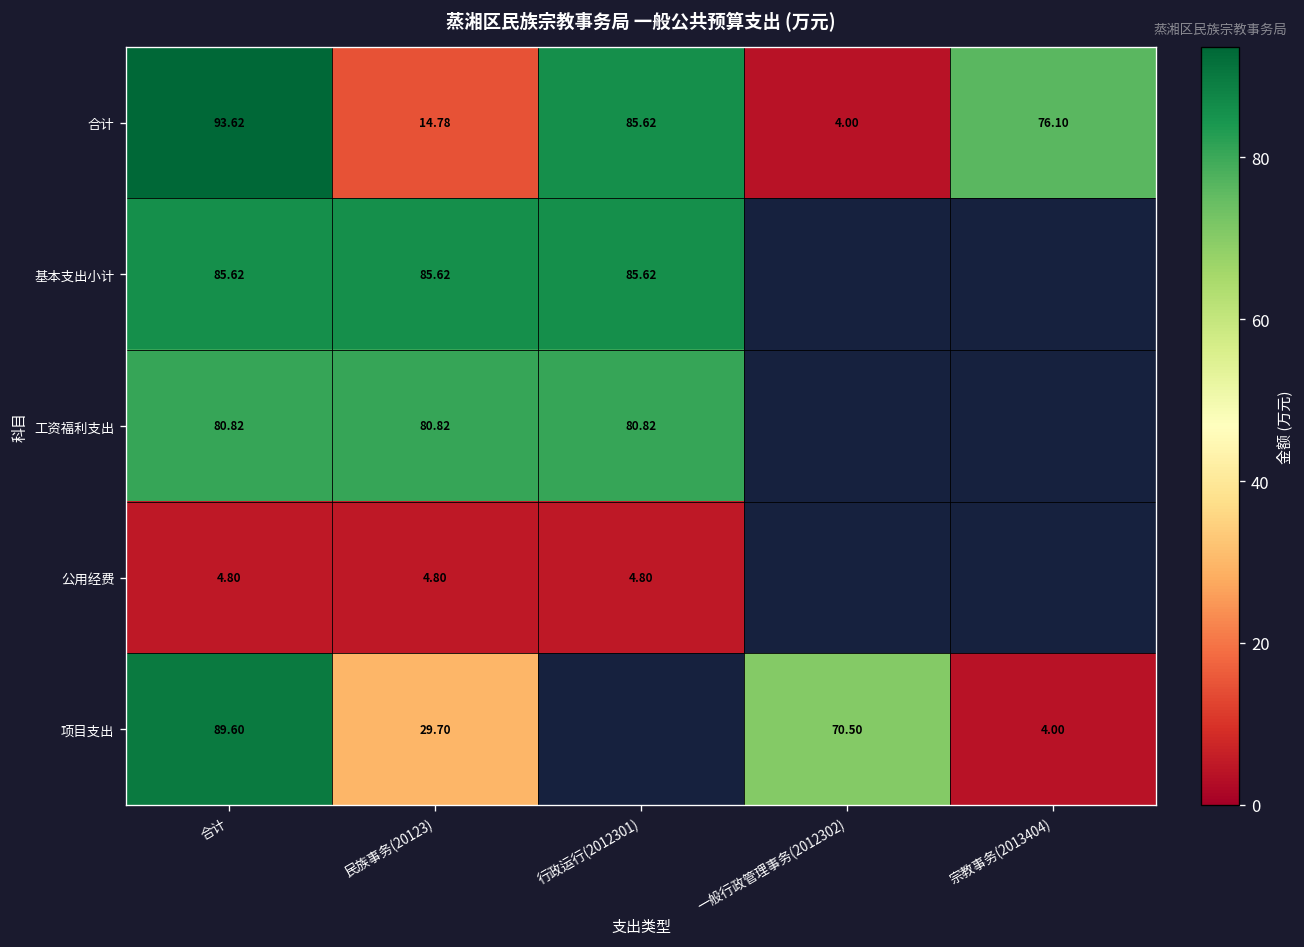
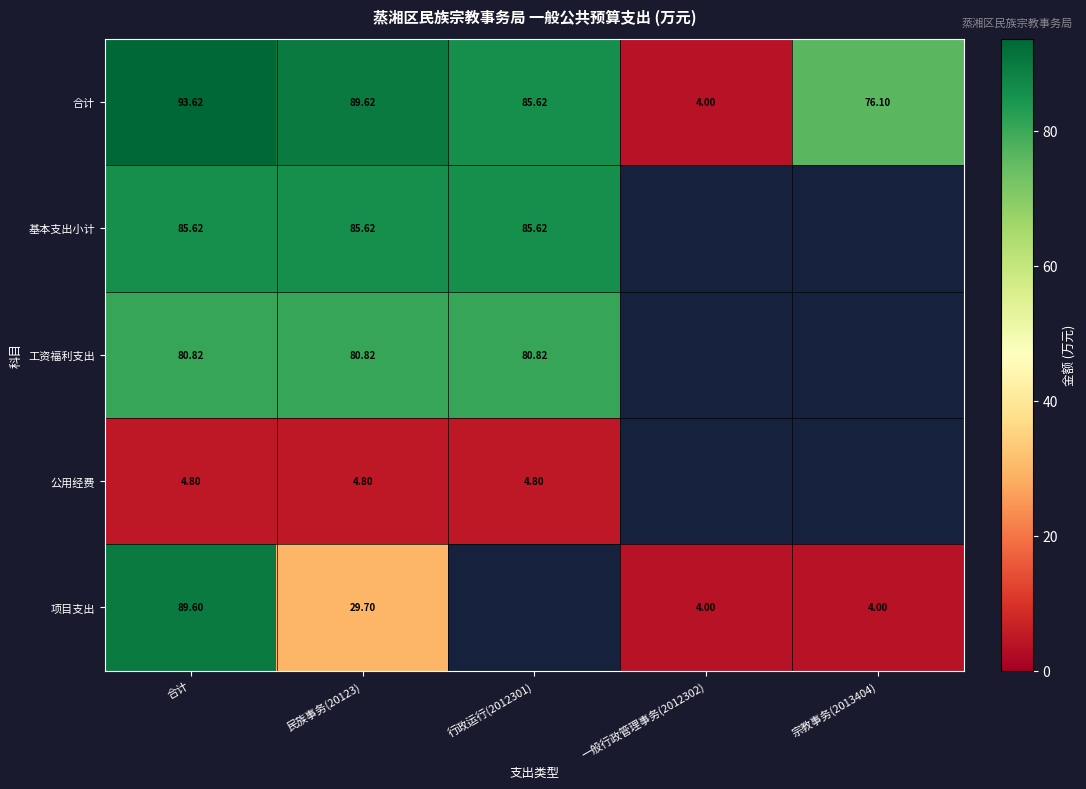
合计, 民族事务(20123): 14.78 -> 89.62
项目支出, 一般行政管理事务(2012302): 70.50 -> 4.00
